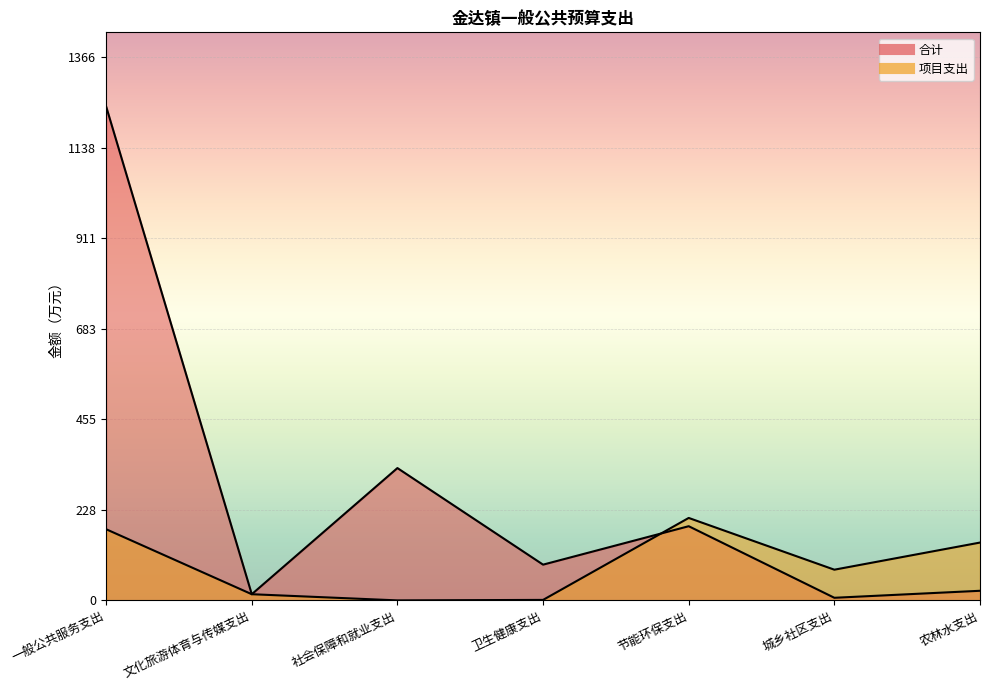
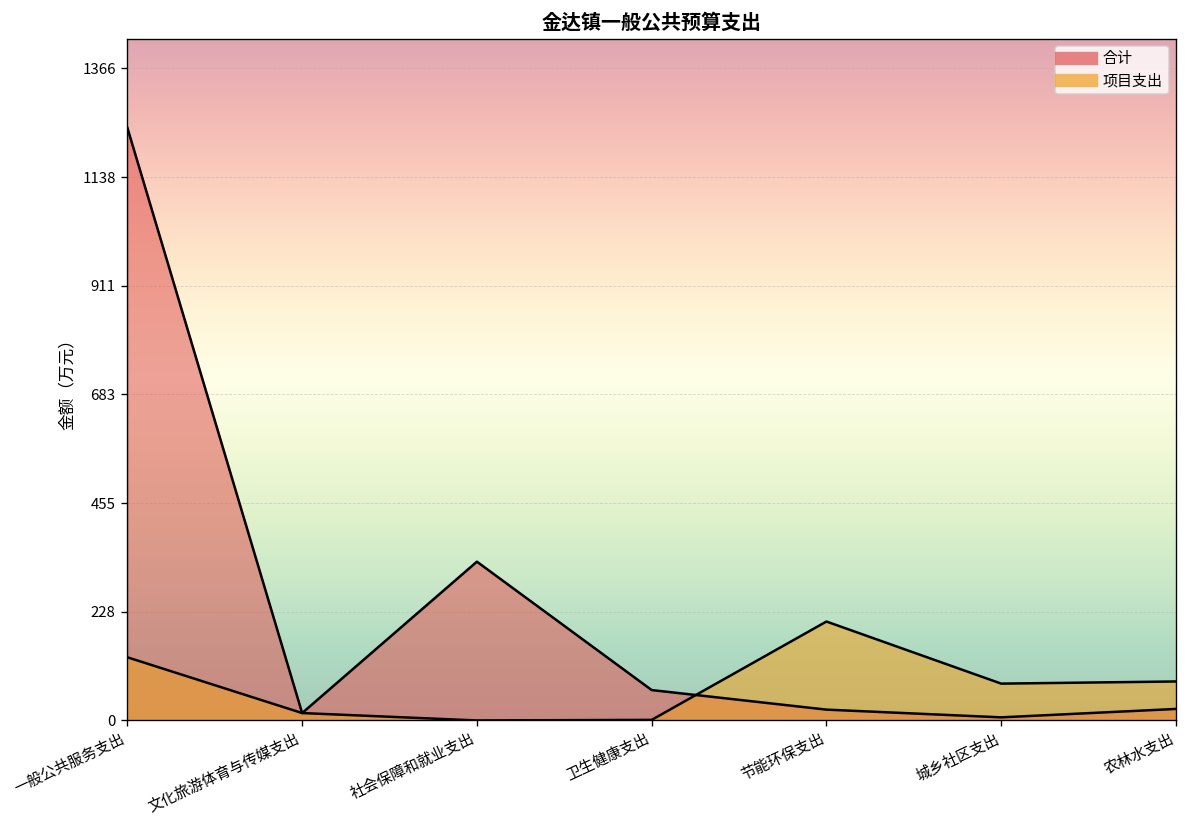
项目支出, 一般公共服务支出: 180 -> 130
合计, 卫生健康支出: 90 -> 60
合计, 节能环保支出: 190 -> 20
项目支出, 农林水支出: 150 -> 80
